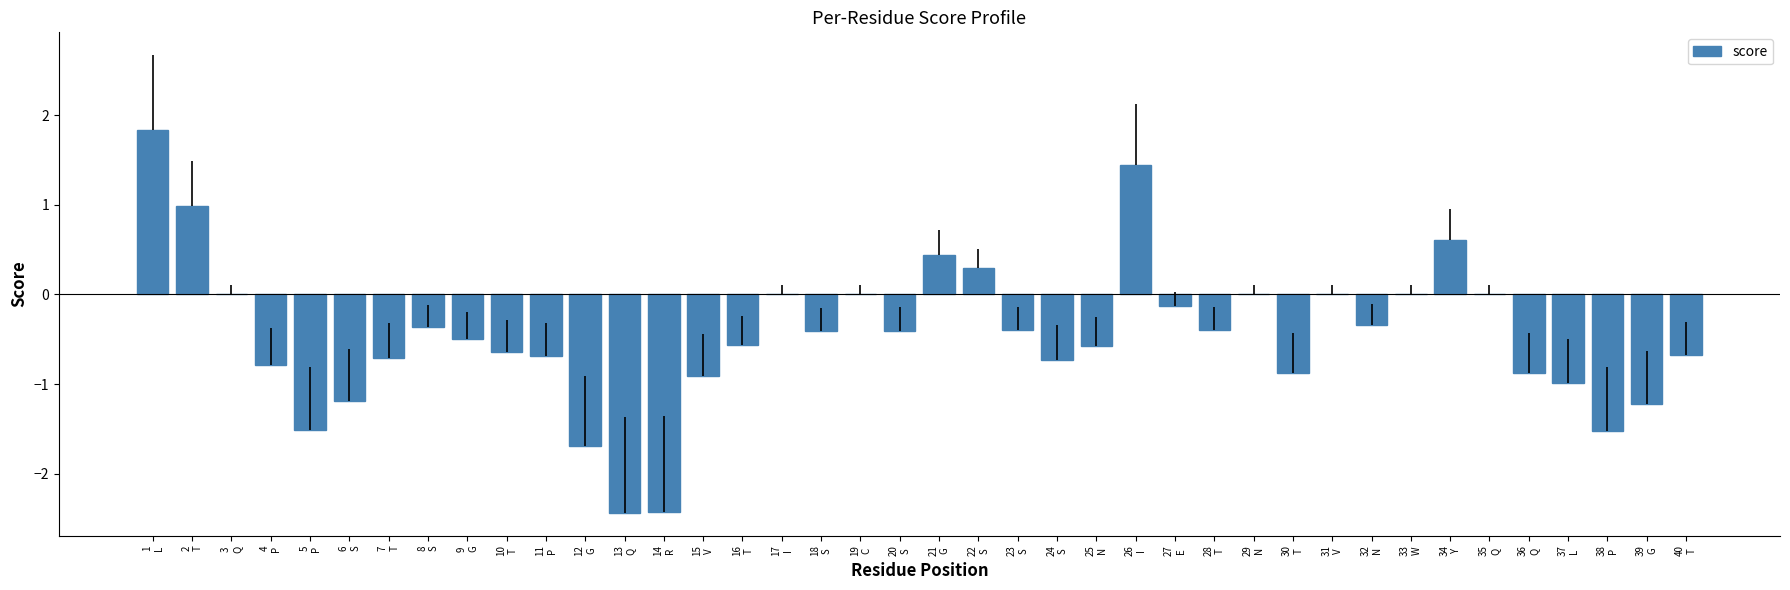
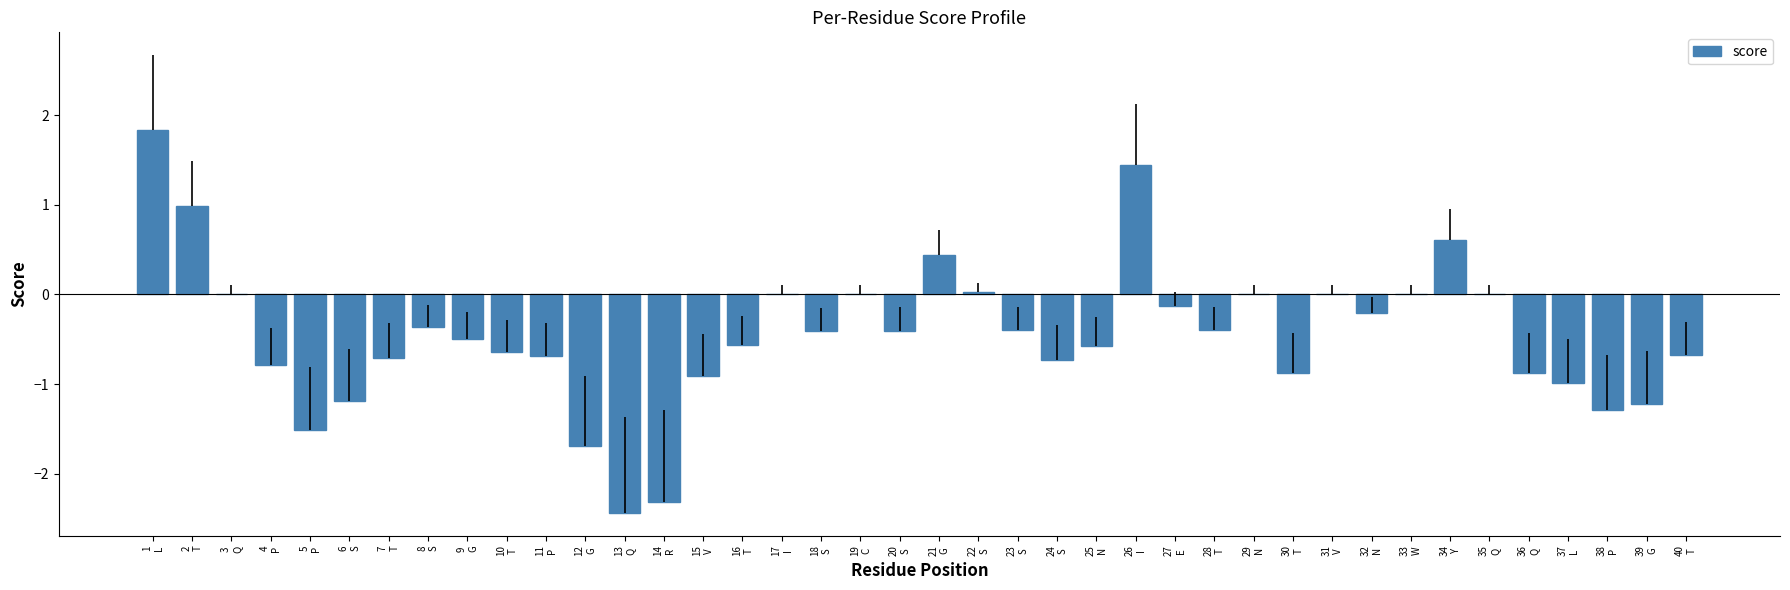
14 R: -2.4 -> -2.3
22 S: 0.3 -> 0.0
32 N: -0.3 -> -0.2
38 P: -1.5 -> -1.3
